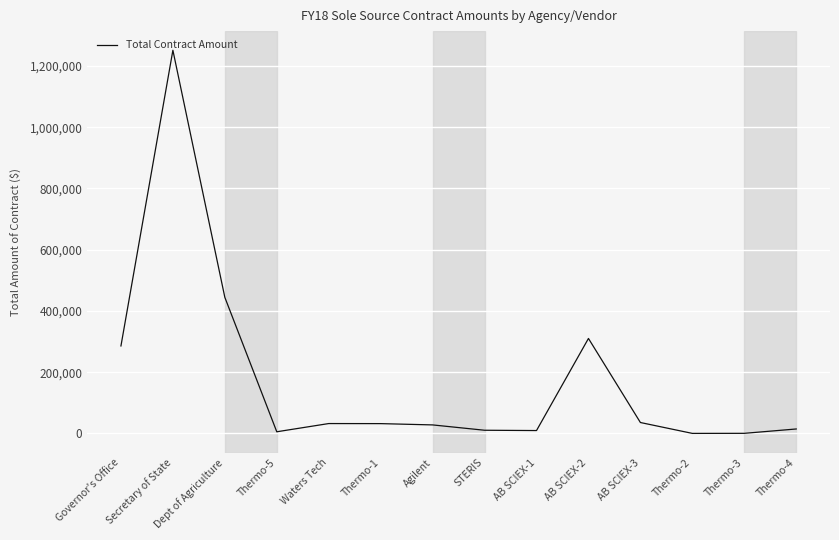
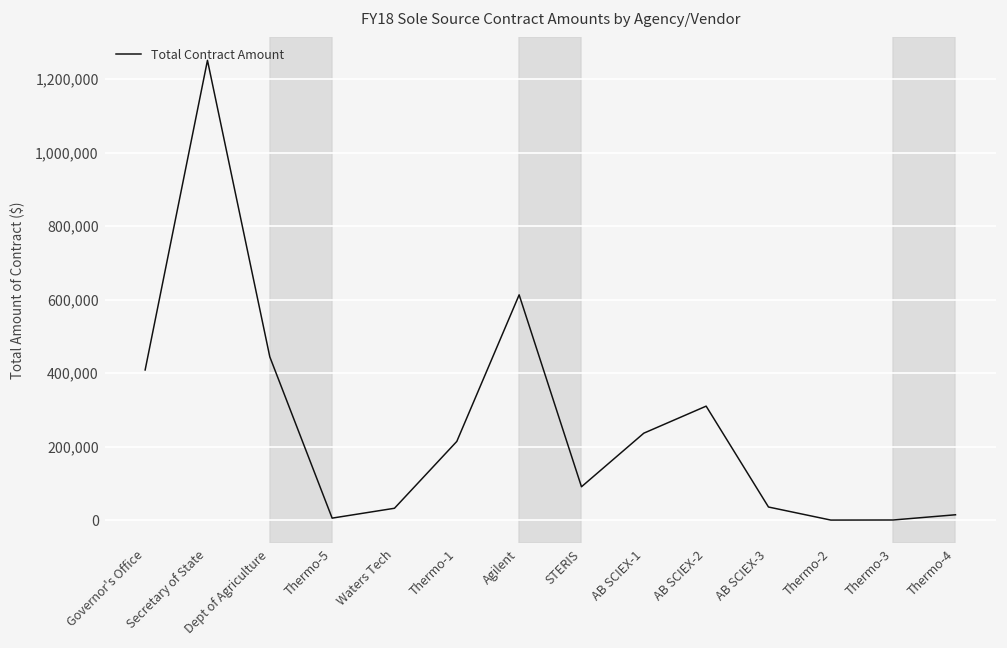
Governor's Office: 290,000 -> 410,000
Thermo-1: 30,000 -> 210,000
Agilent: 30,000 -> 610,000
STERIS: 10,000 -> 90,000
AB SCIEX-1: 10,000 -> 240,000
